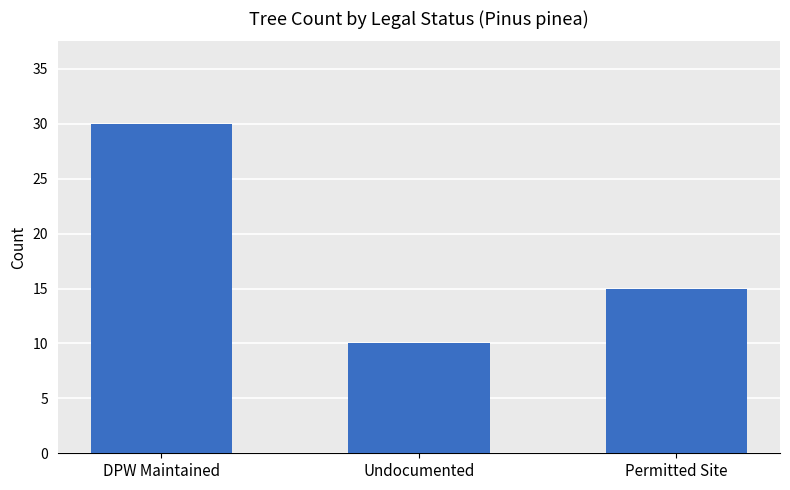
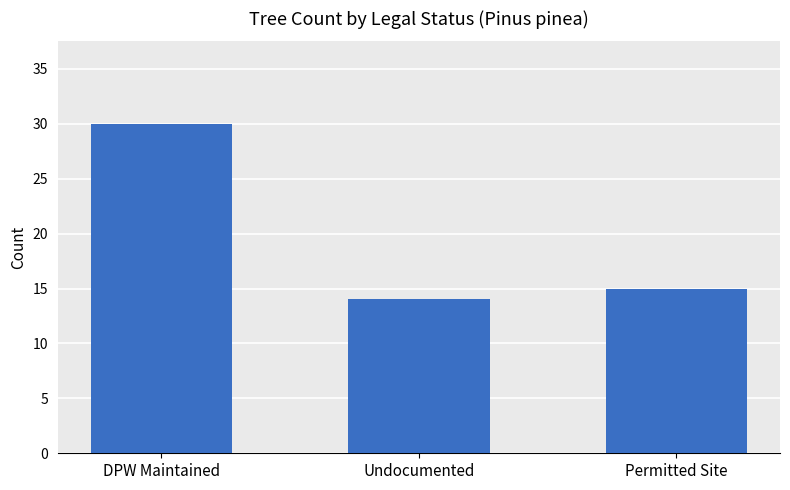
Undocumented: 10 -> 14
